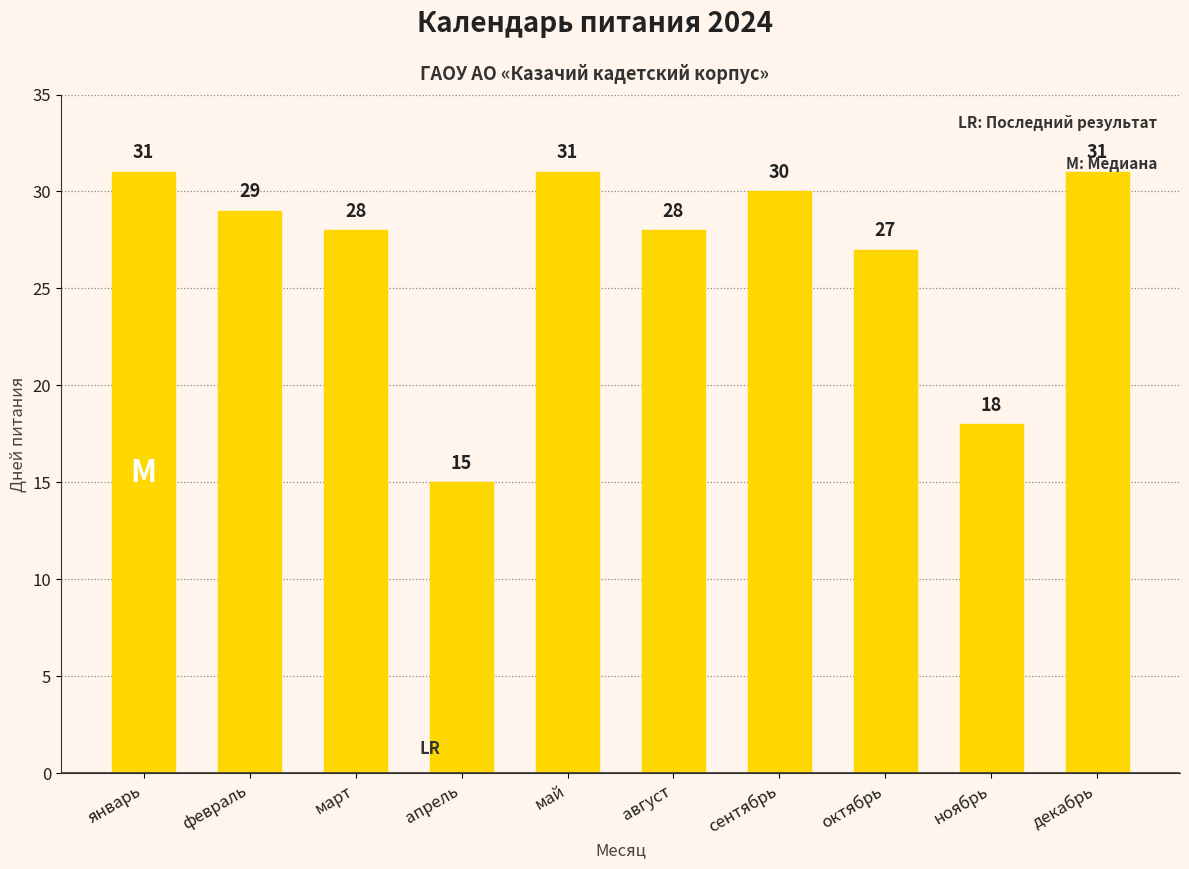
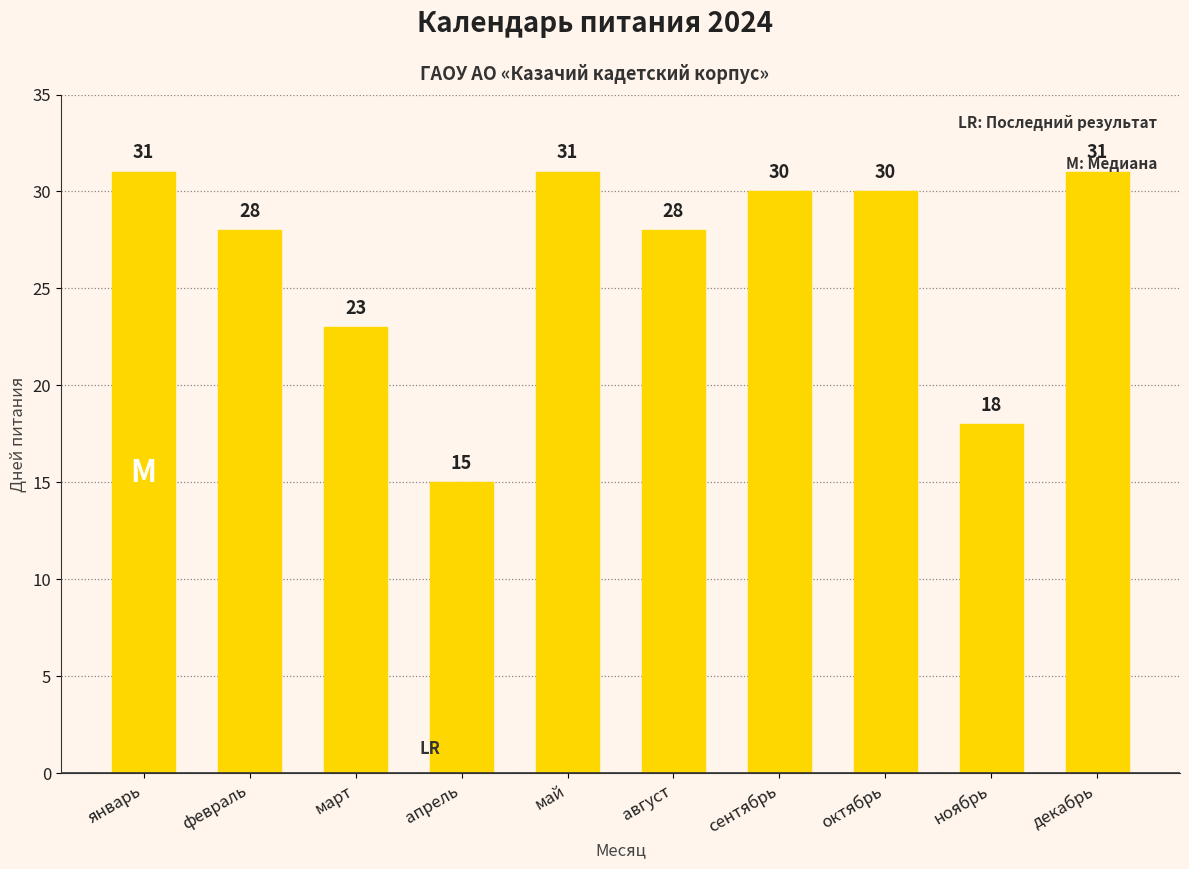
февраль: 29 -> 28
март: 28 -> 23
октябрь: 27 -> 30
